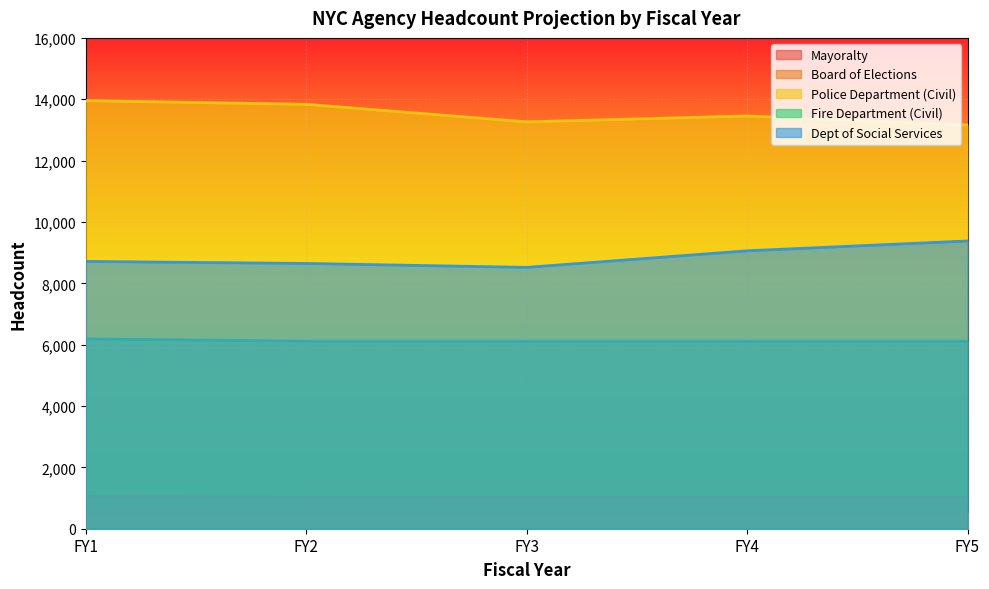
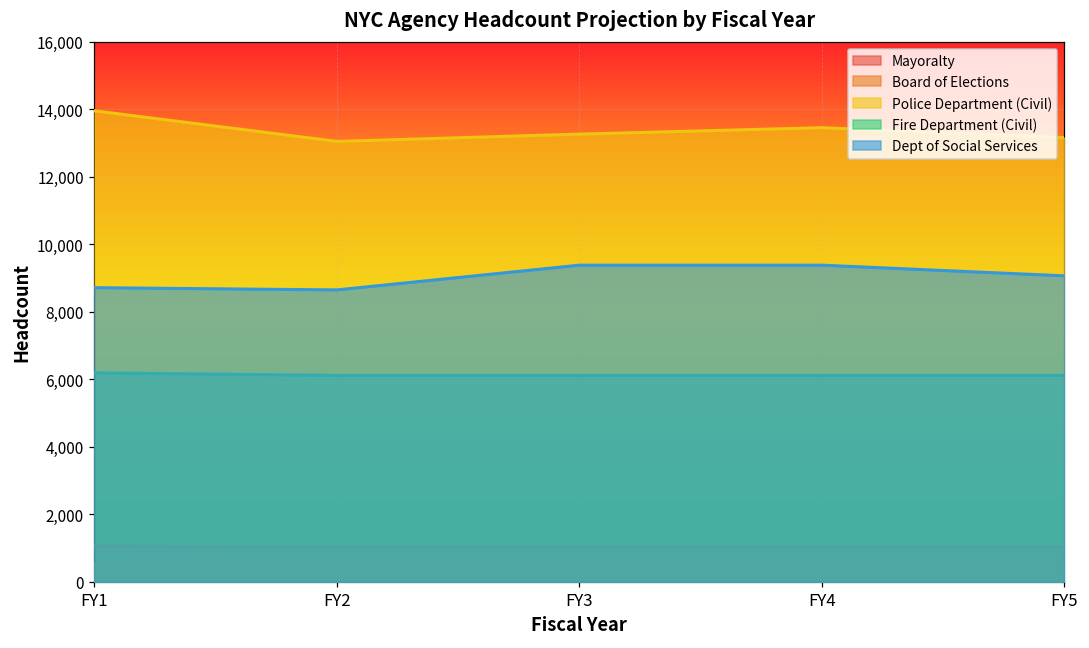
Police Department (Civil), FY2: 13,800 -> 13,000
Dept of Social Services, FY3: 8,500 -> 9,400
Dept of Social Services, FY4: 9,100 -> 9,400
Dept of Social Services, FY5: 9,400 -> 9,100
